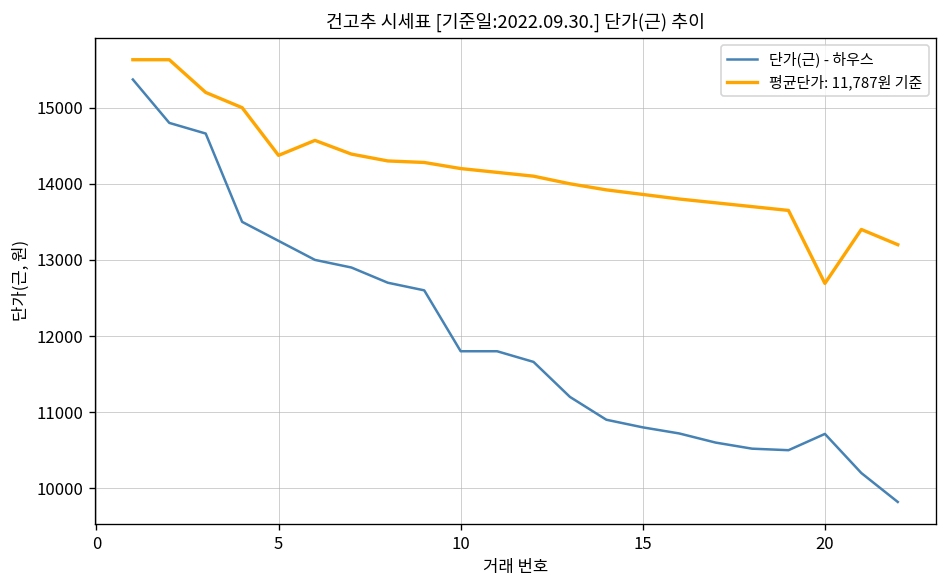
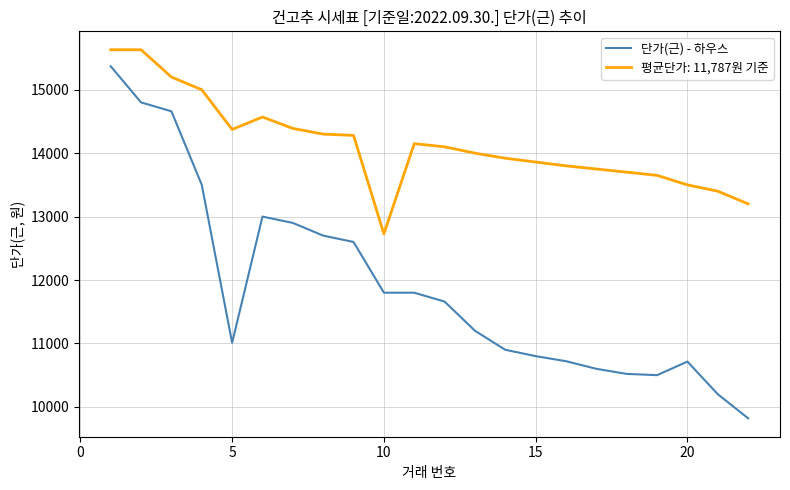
단가(근) - 하우스, 5: 13300 -> 11000
평균단가: 11,787원 기준, 10: 14200 -> 12700
평균단가: 11,787원 기준, 20: 12700 -> 13500
